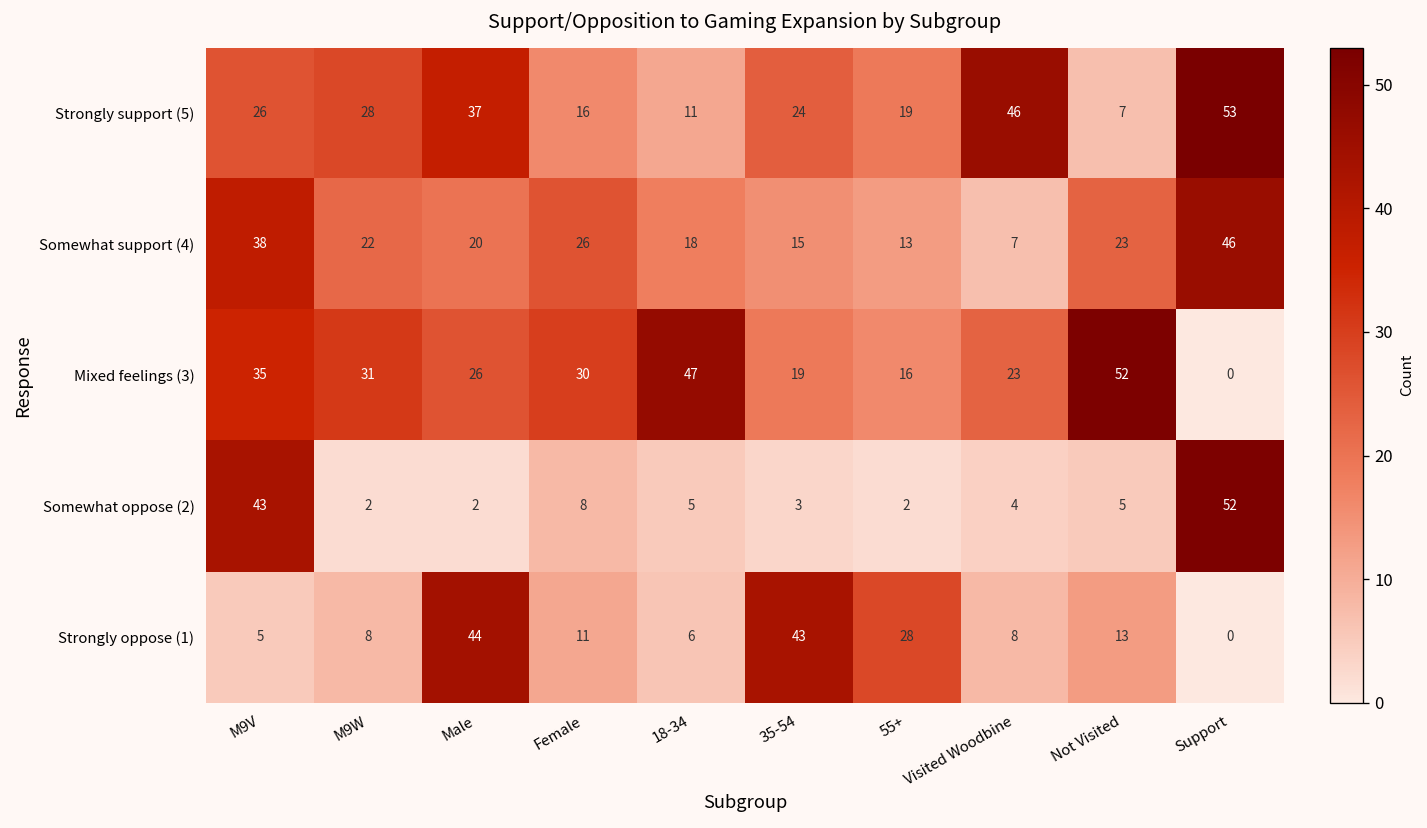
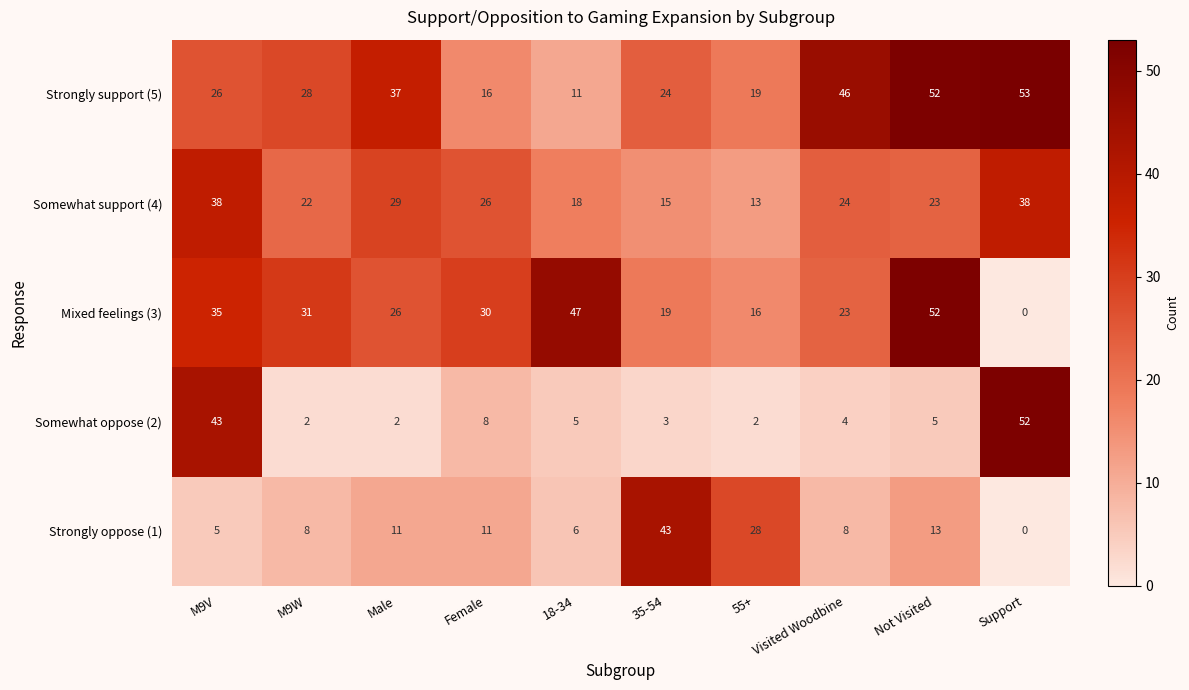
Strongly support (5), Not Visited: 7 -> 52
Somewhat support (4), Male: 20 -> 29
Somewhat support (4), Visited Woodbine: 7 -> 24
Somewhat support (4), Support: 46 -> 38
Strongly oppose (1), Male: 44 -> 11
